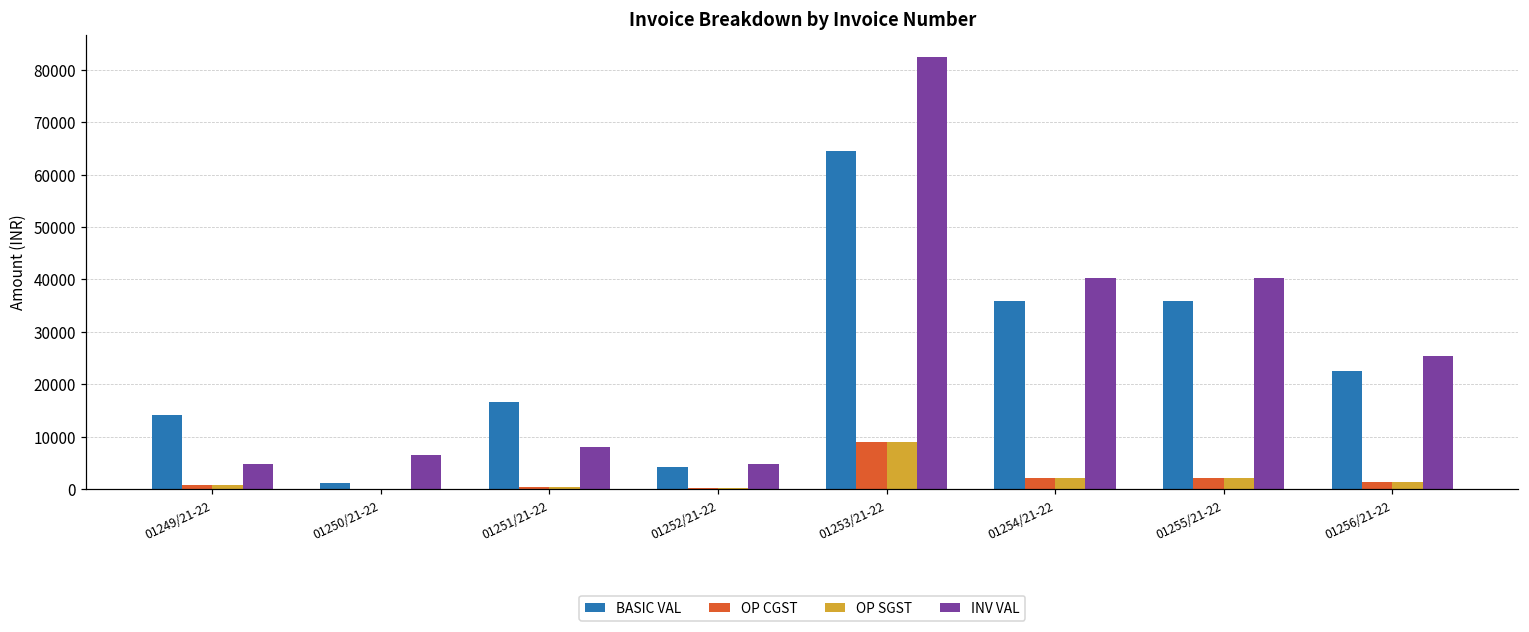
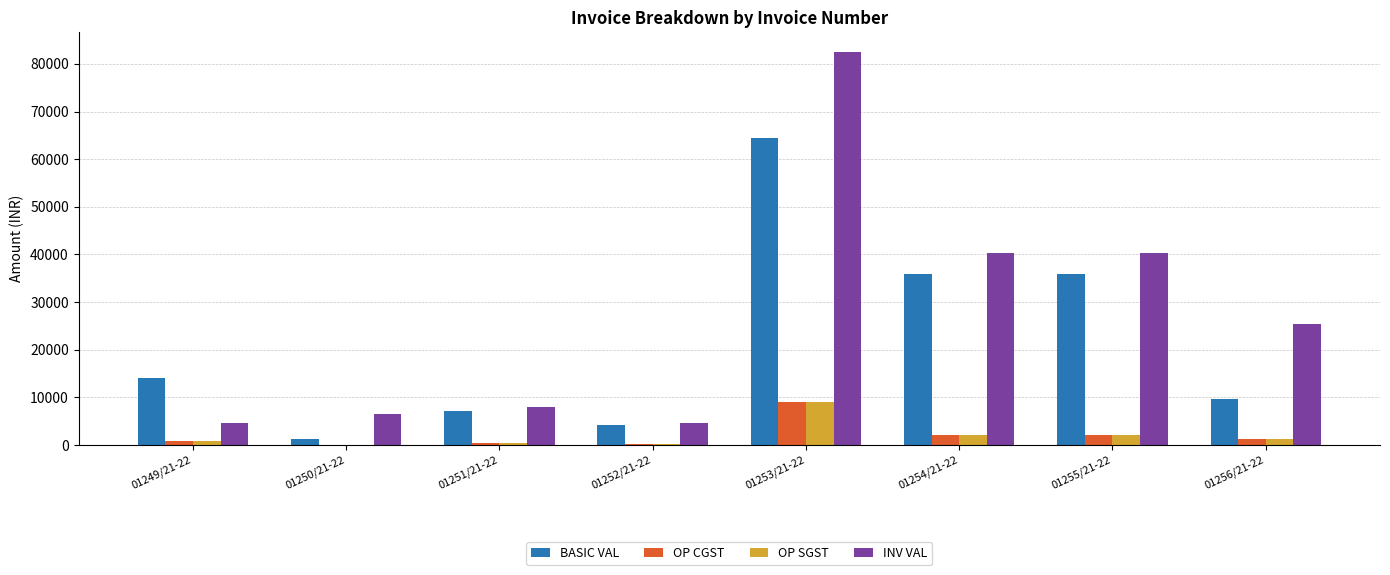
BASIC VAL, 01251/21-22: 17000 -> 7000
BASIC VAL, 01256/21-22: 23000 -> 10000
